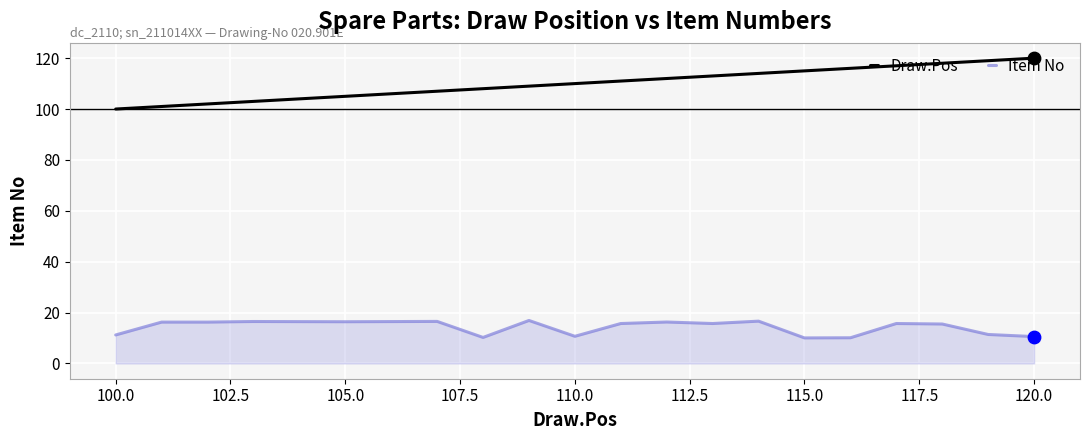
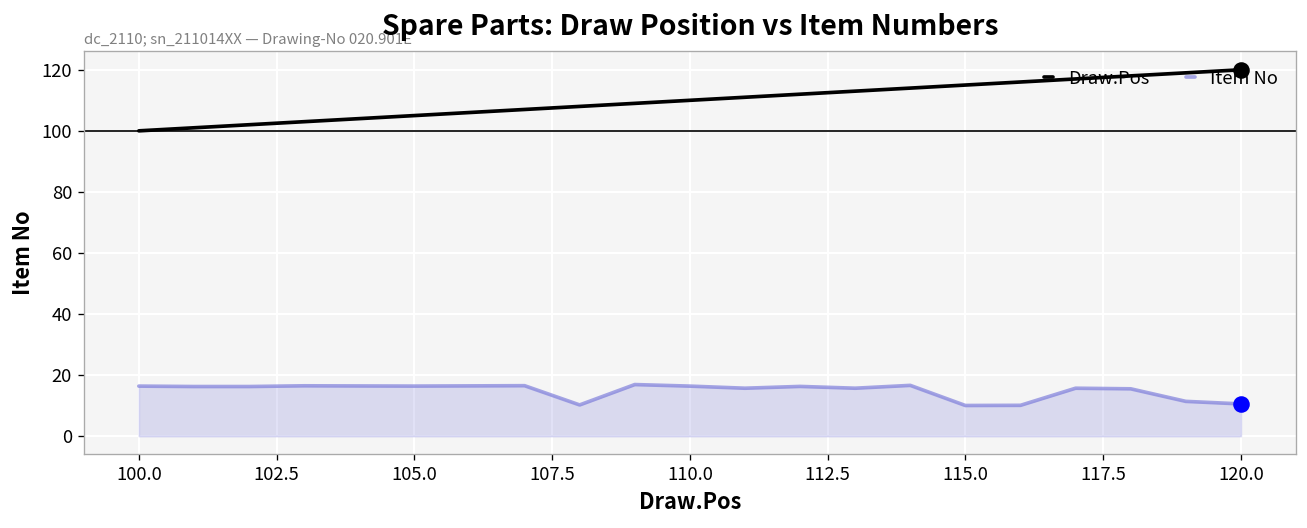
Item No, 100.0: 11 -> 16
Item No, 110.0: 11 -> 16
